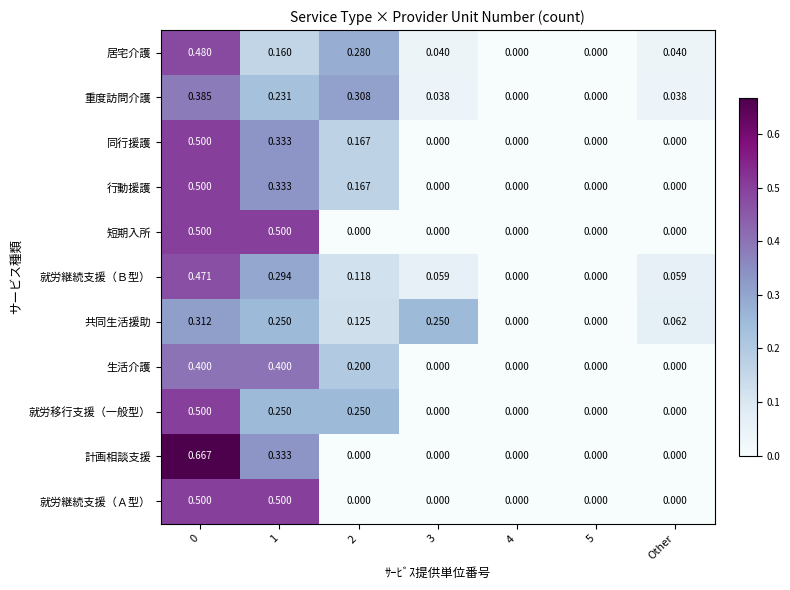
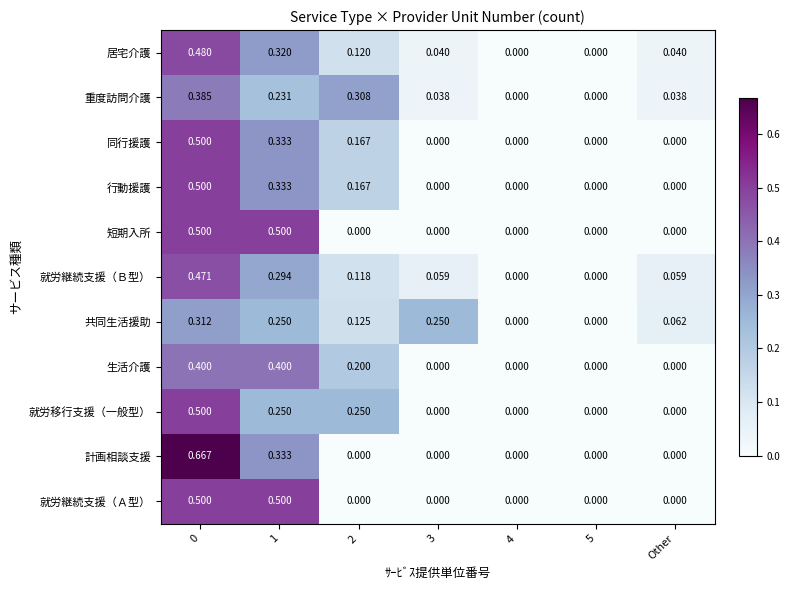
居宅介護, 1: 0.160 -> 0.320
居宅介護, 2: 0.280 -> 0.120
